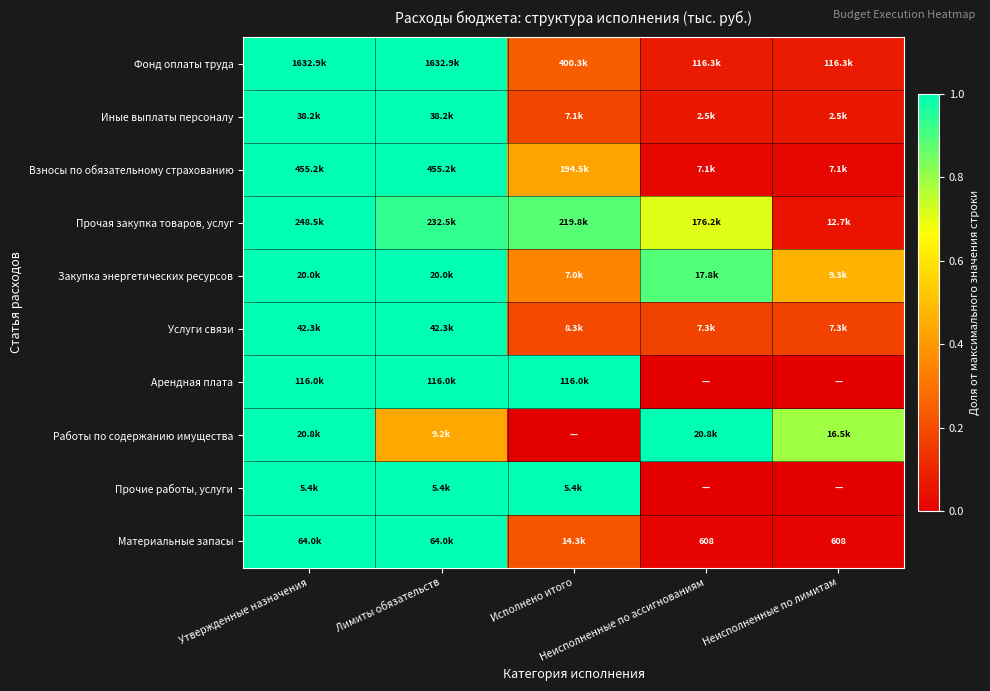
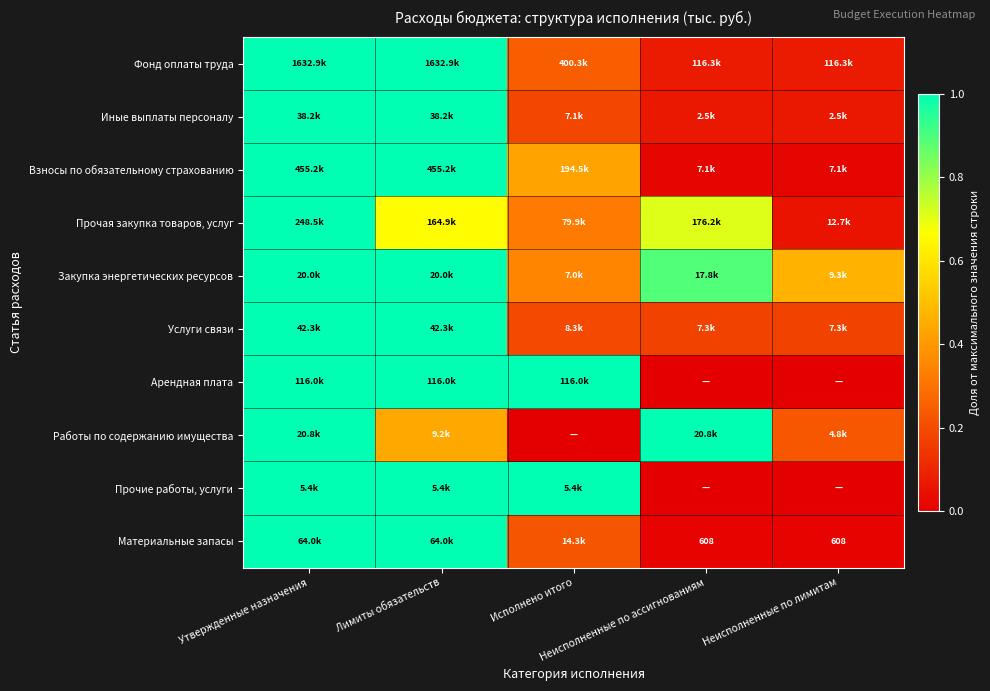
Прочая закупка товаров, услуг, Лимиты обязательств: 232.5k -> 164.9k
Прочая закупка товаров, услуг, Исполнено итого: 219.8k -> 79.9k
Работы по содержанию имущества, Неисполненные по лимитам: 16.5k -> 4.8k
